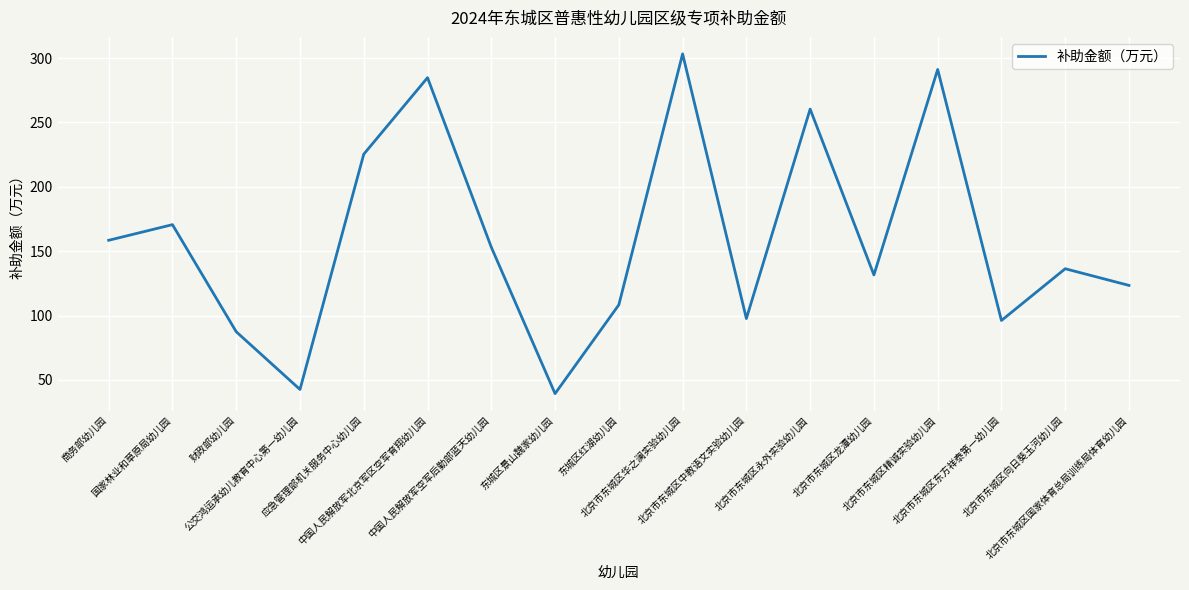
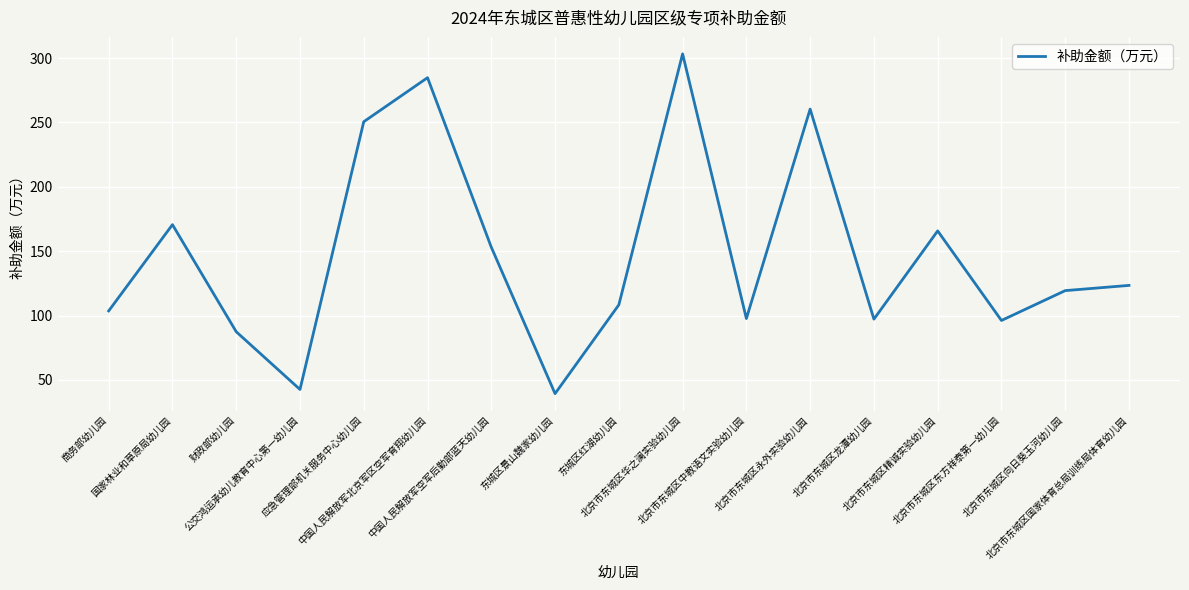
商务部幼儿园: 158 -> 104
应急管理部机关服务中心幼儿园: 225 -> 251
北京市东城区龙潭幼儿园: 132 -> 97
北京市东城区精诚实验幼儿园: 291 -> 166
北京市东城区向日葵玉河幼儿园: 136 -> 119
